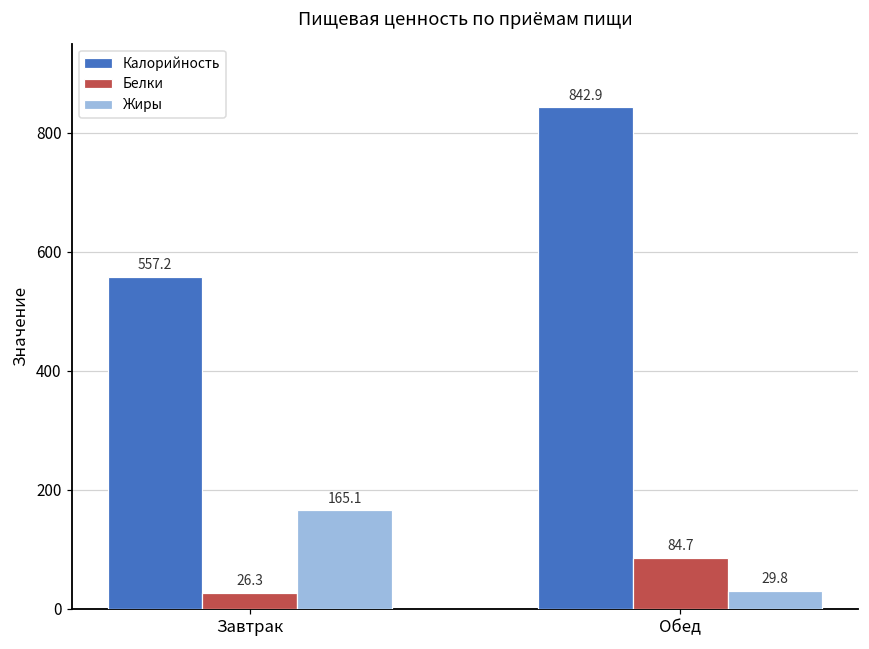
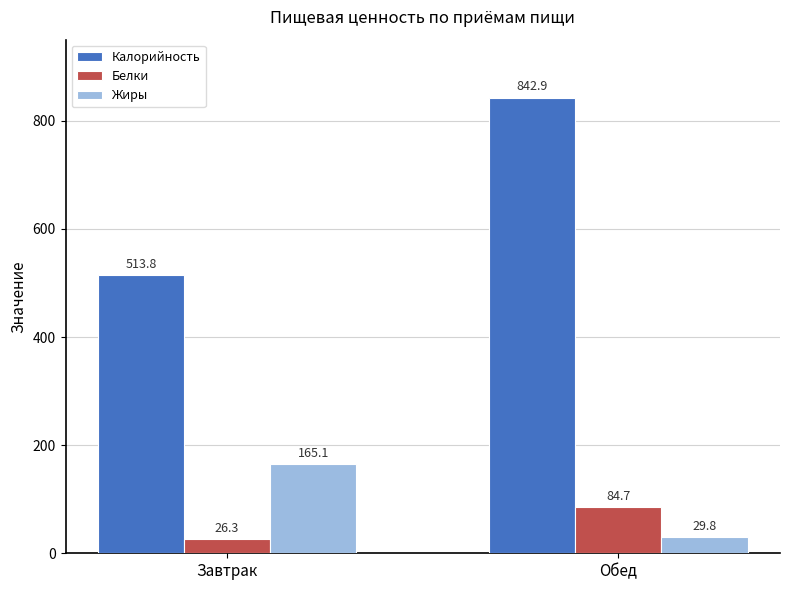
Калорийность, Завтрак: 557.2 -> 513.8
